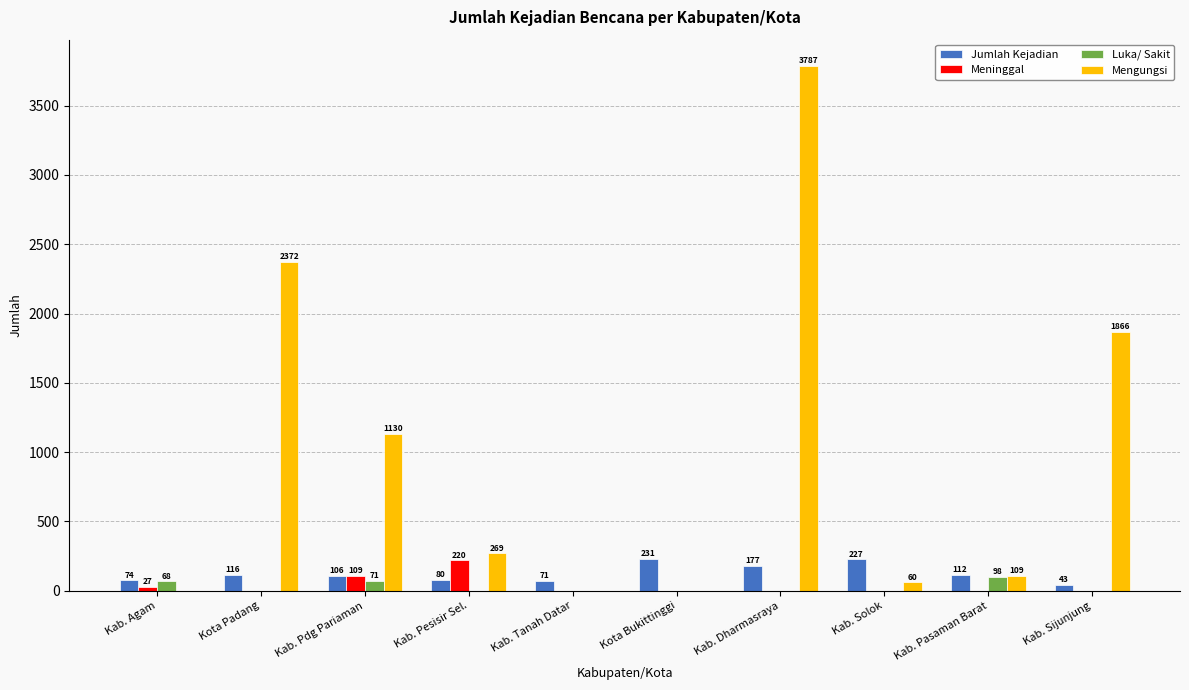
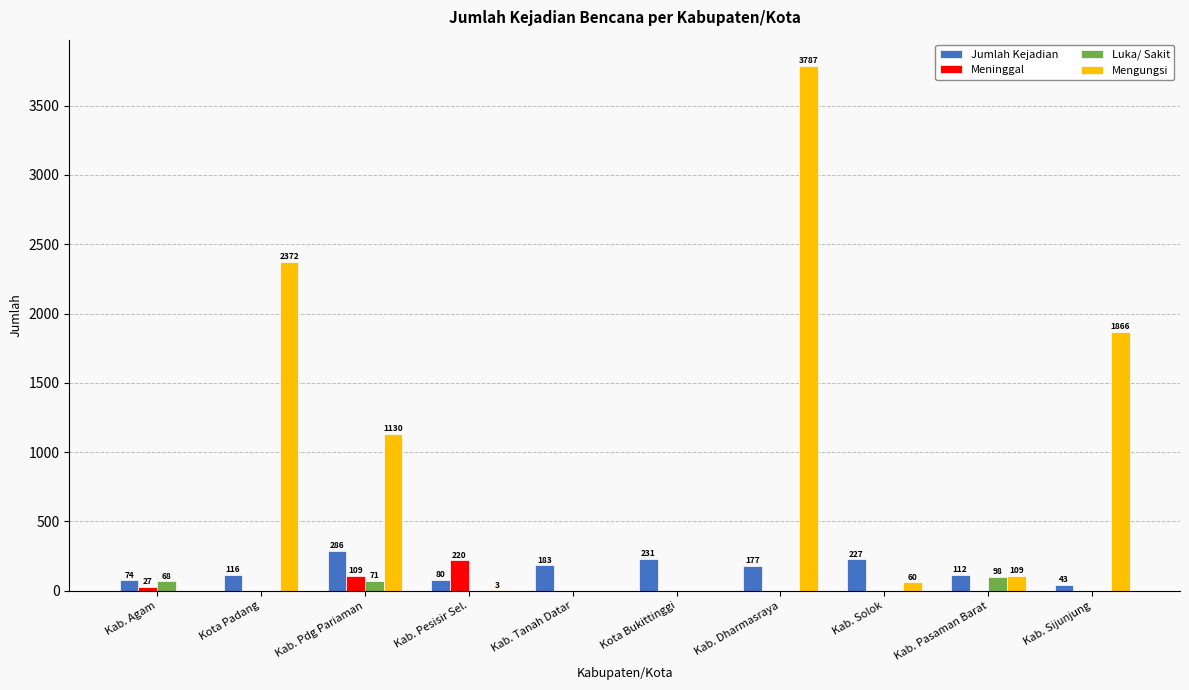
Jumlah Kejadian, Kab. Pdg Pariaman: 106 -> 286
Mengungsi, Kab. Pesisir Sel.: 269 -> 3
Jumlah Kejadian, Kab. Tanah Datar: 71 -> 183
